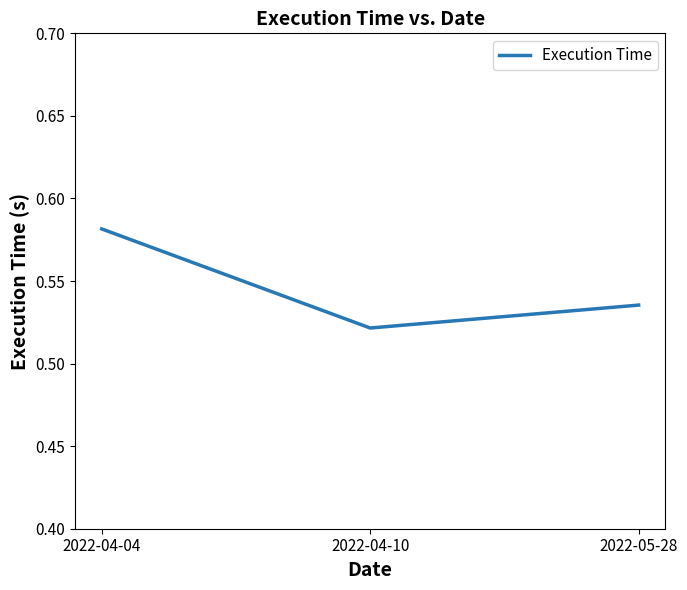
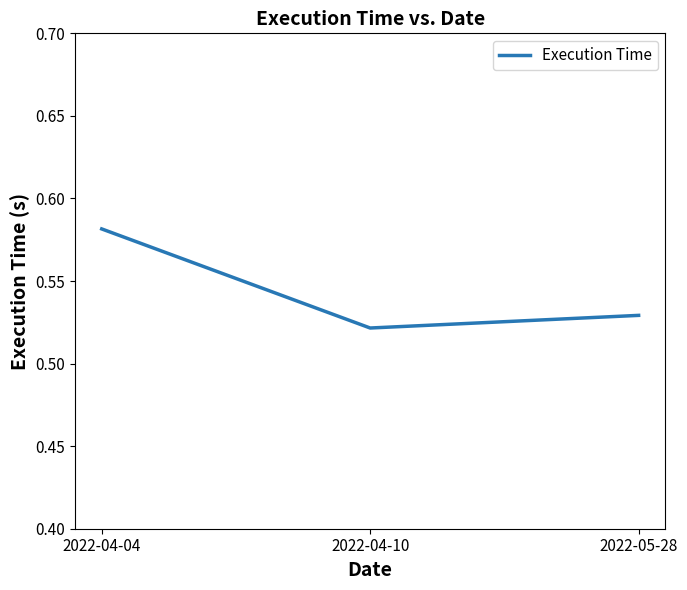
2022-05-28: 0.535 -> 0.529
